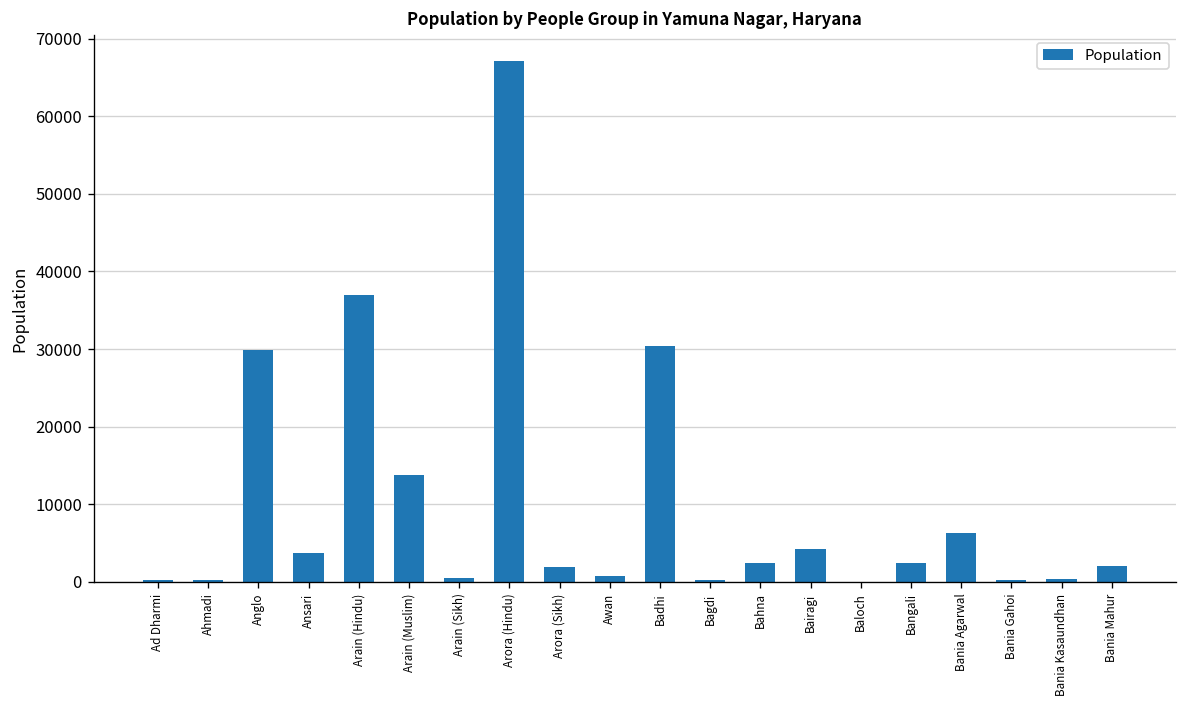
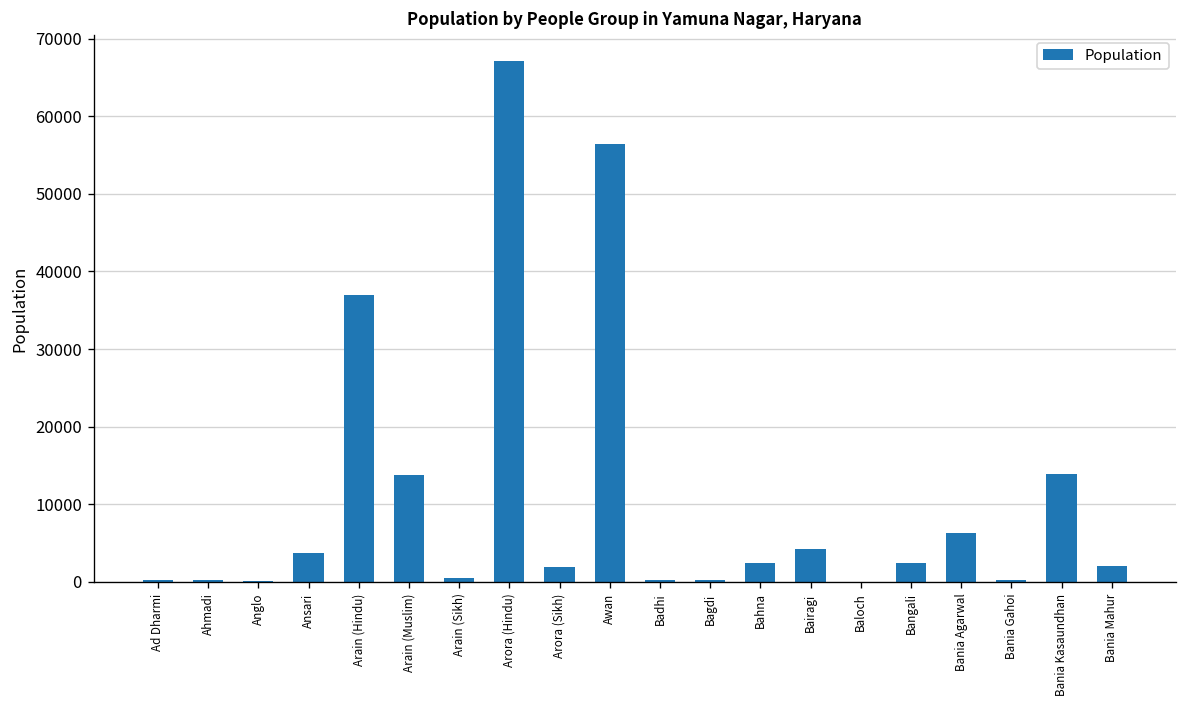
Anglo: 30000 -> 0
Awan: 1000 -> 56000
Badhi: 30000 -> 0
Bania Kasaundhan: 0 -> 14000
